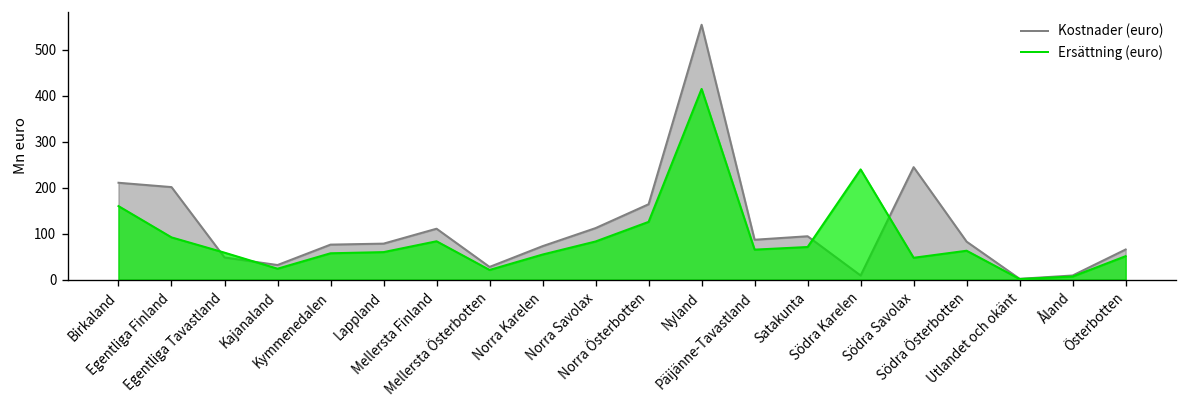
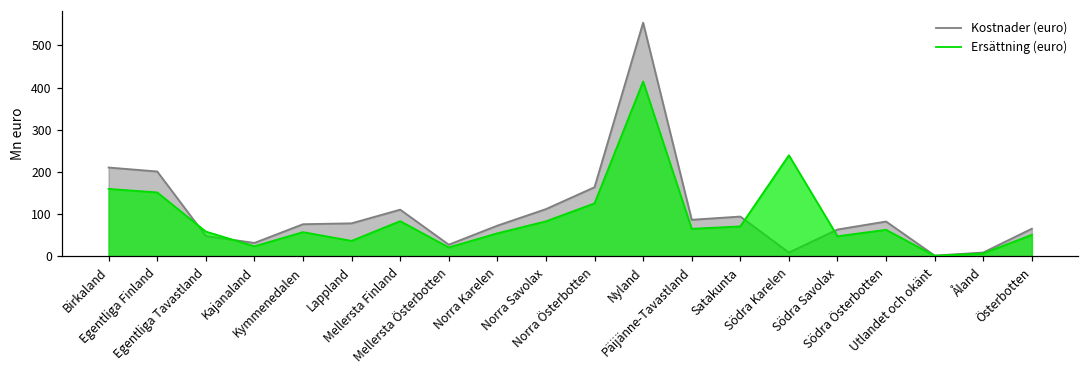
Ersättning (euro), Egentliga Finland: 90 -> 150
Ersättning (euro), Lappland: 60 -> 40
Kostnader (euro), Södra Savolax: 240 -> 60
